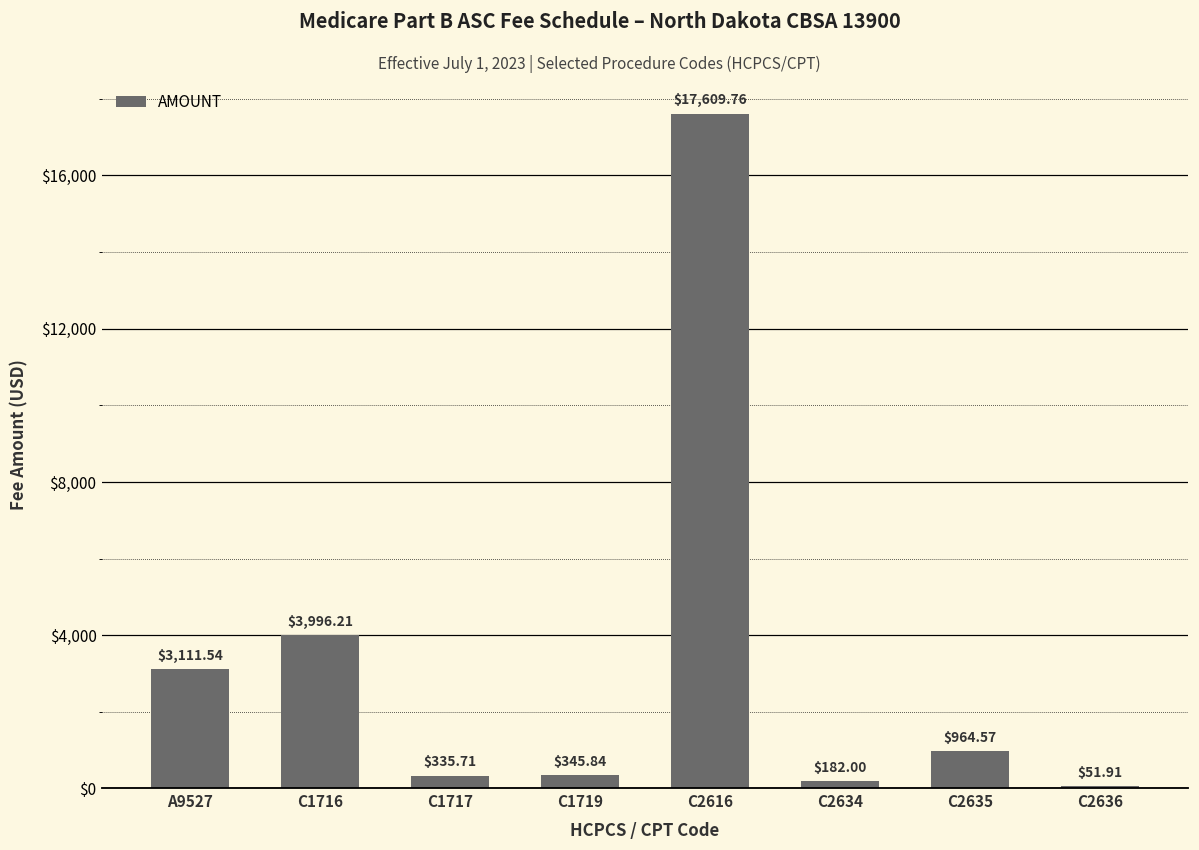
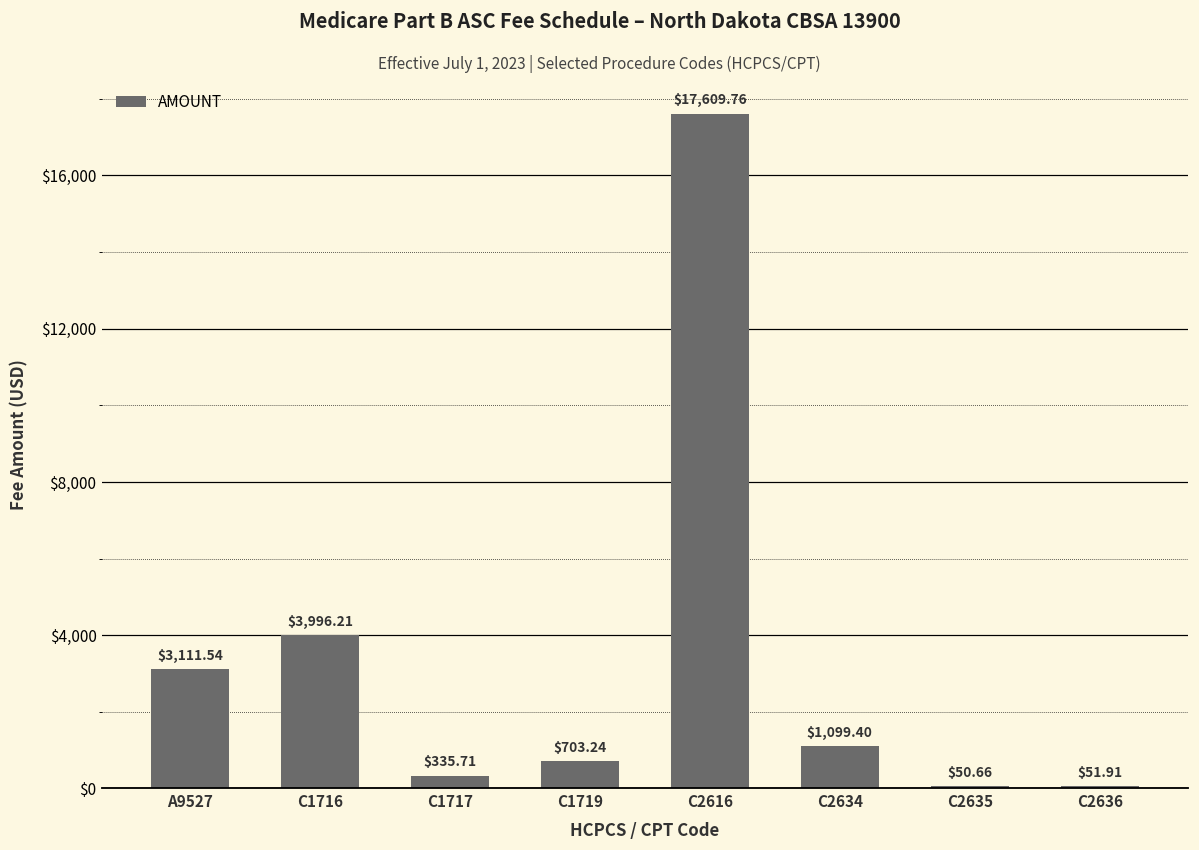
C1719: $345.84 -> $703.24
C2634: $182.00 -> $1,099.40
C2635: $964.57 -> $50.66
